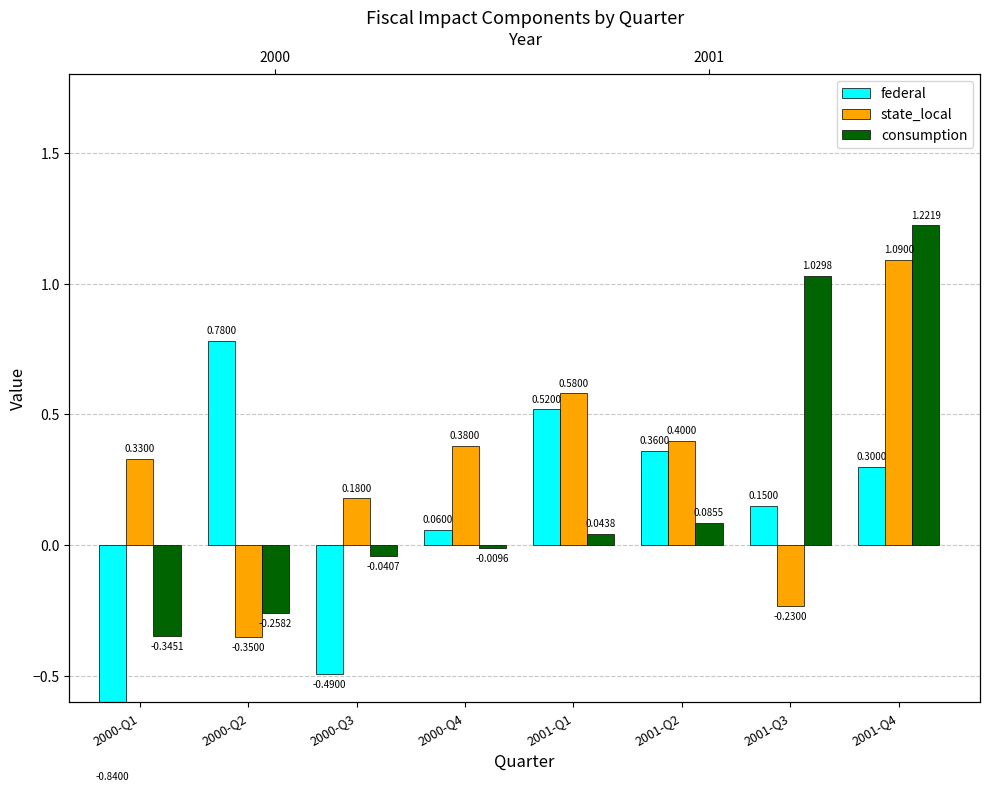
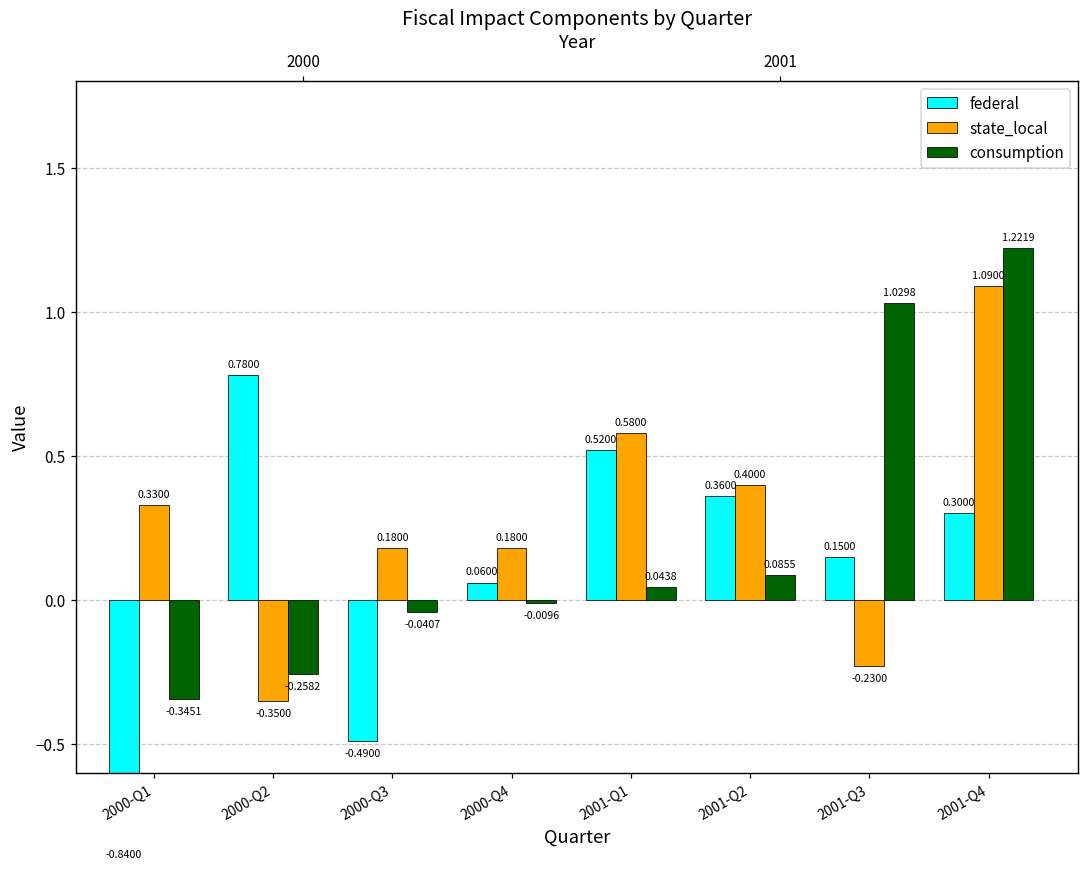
state_local, 2000-Q4: 0.3800 -> 0.1800
